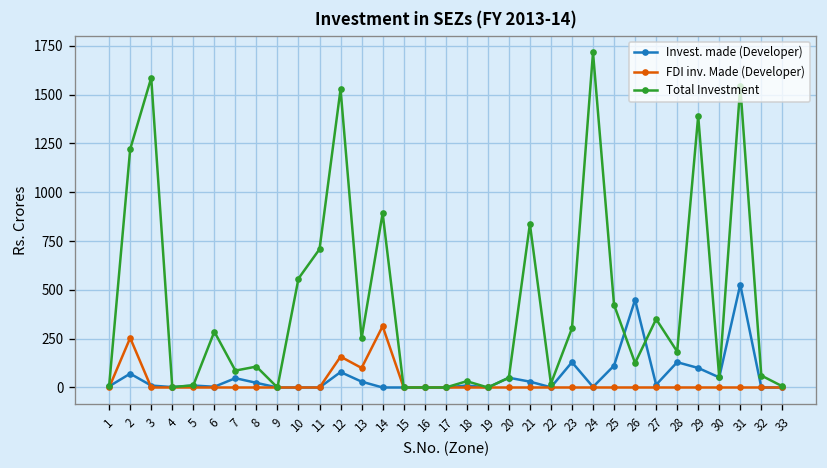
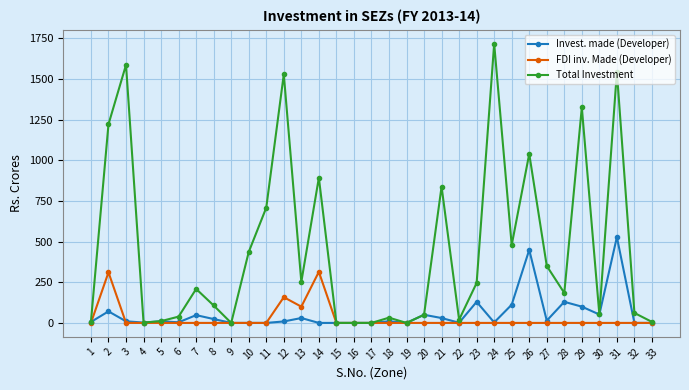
FDI inv. Made (Developer), 2: 250 -> 310
Total Investment, 6: 290 -> 40
Total Investment, 7: 90 -> 210
Total Investment, 10: 560 -> 440
Invest. made (Developer), 12: 80 -> 10
Total Investment, 23: 300 -> 250
Total Investment, 25: 420 -> 480
Total Investment, 26: 130 -> 1040
Total Investment, 29: 1390 -> 1320
